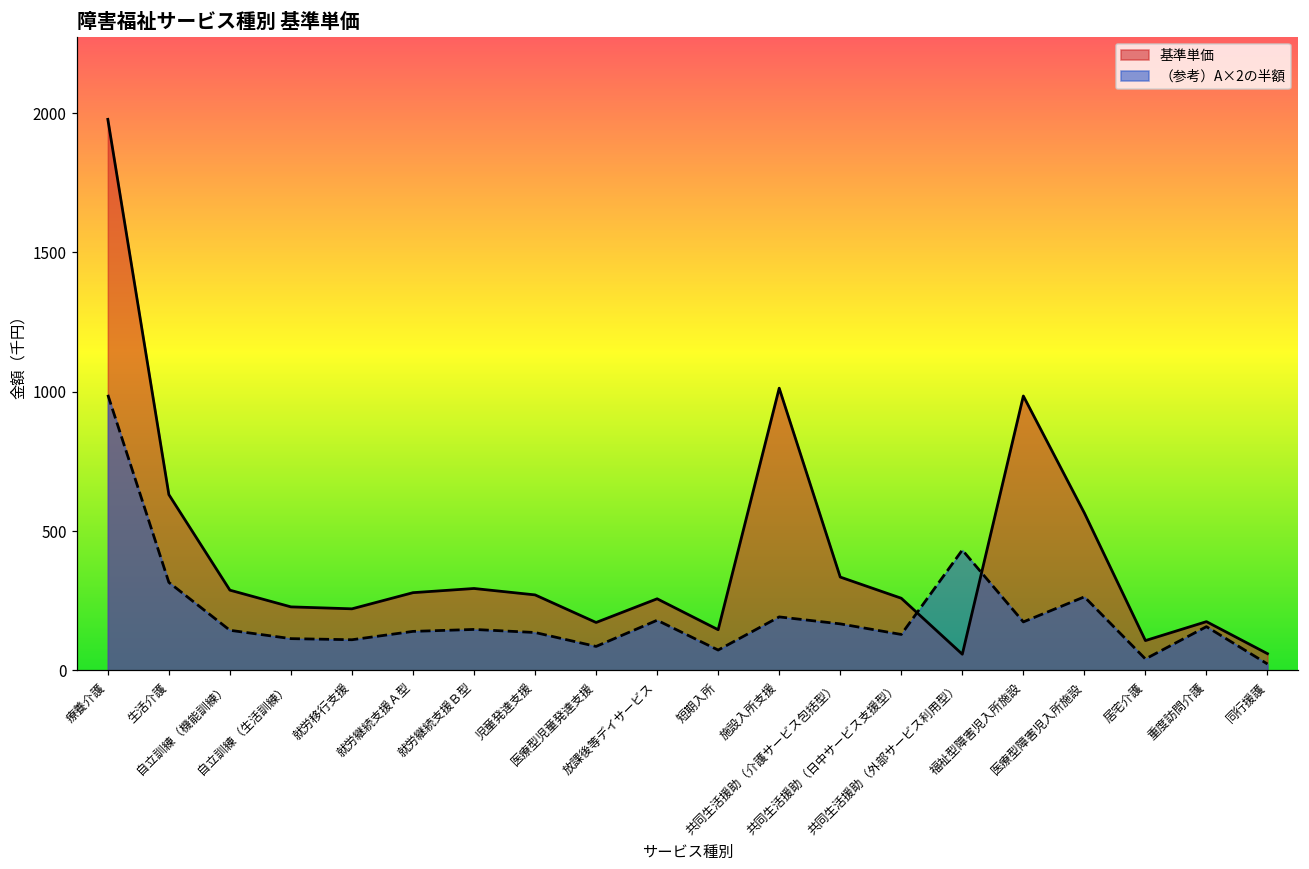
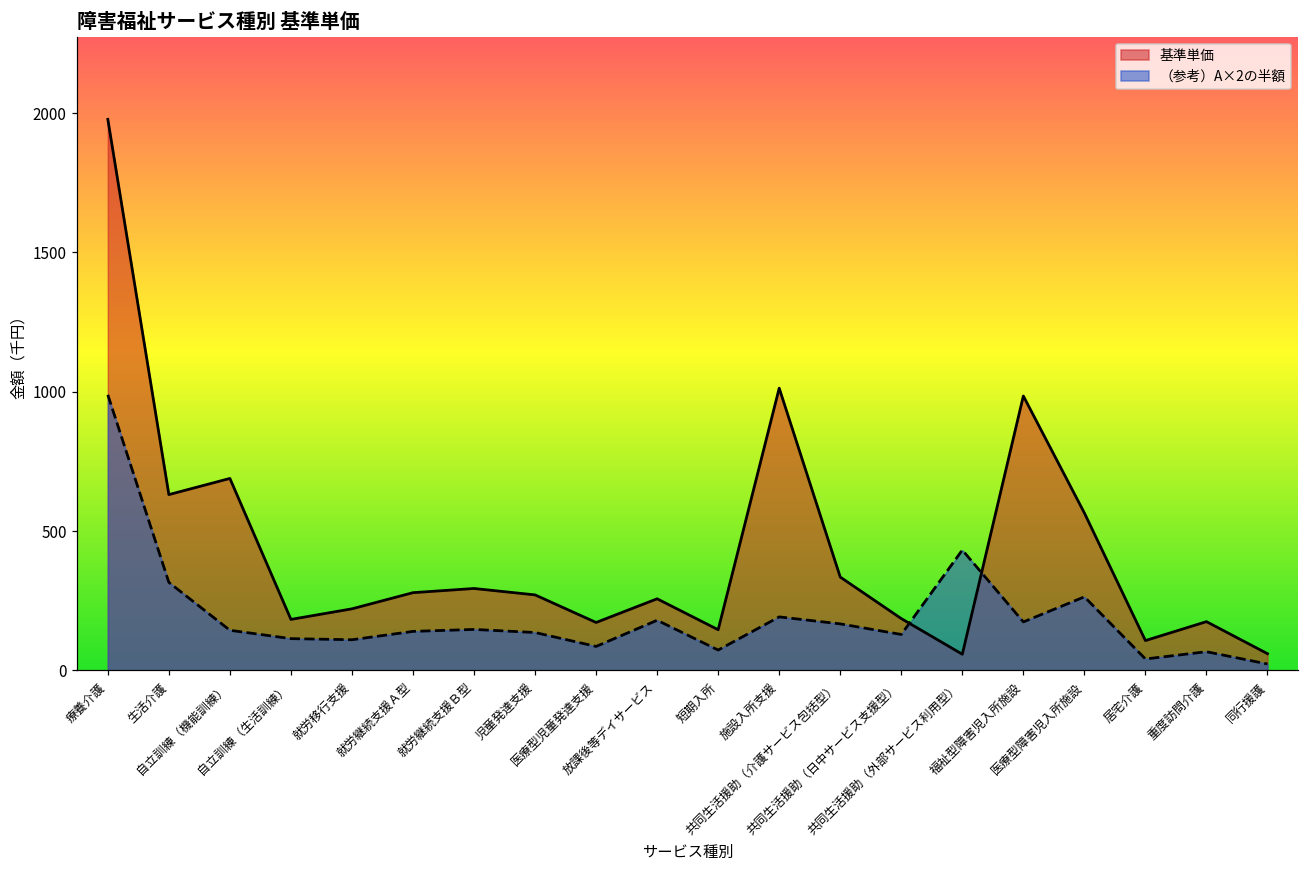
基準単価, 自立訓練（機能訓練）: 290 -> 690
基準単価, 自立訓練（生活訓練）: 230 -> 180
基準単価, 共同生活援助（日中サービス支援型）: 260 -> 190
（参考）A×2の半額, 重度訪問介護: 160 -> 70
